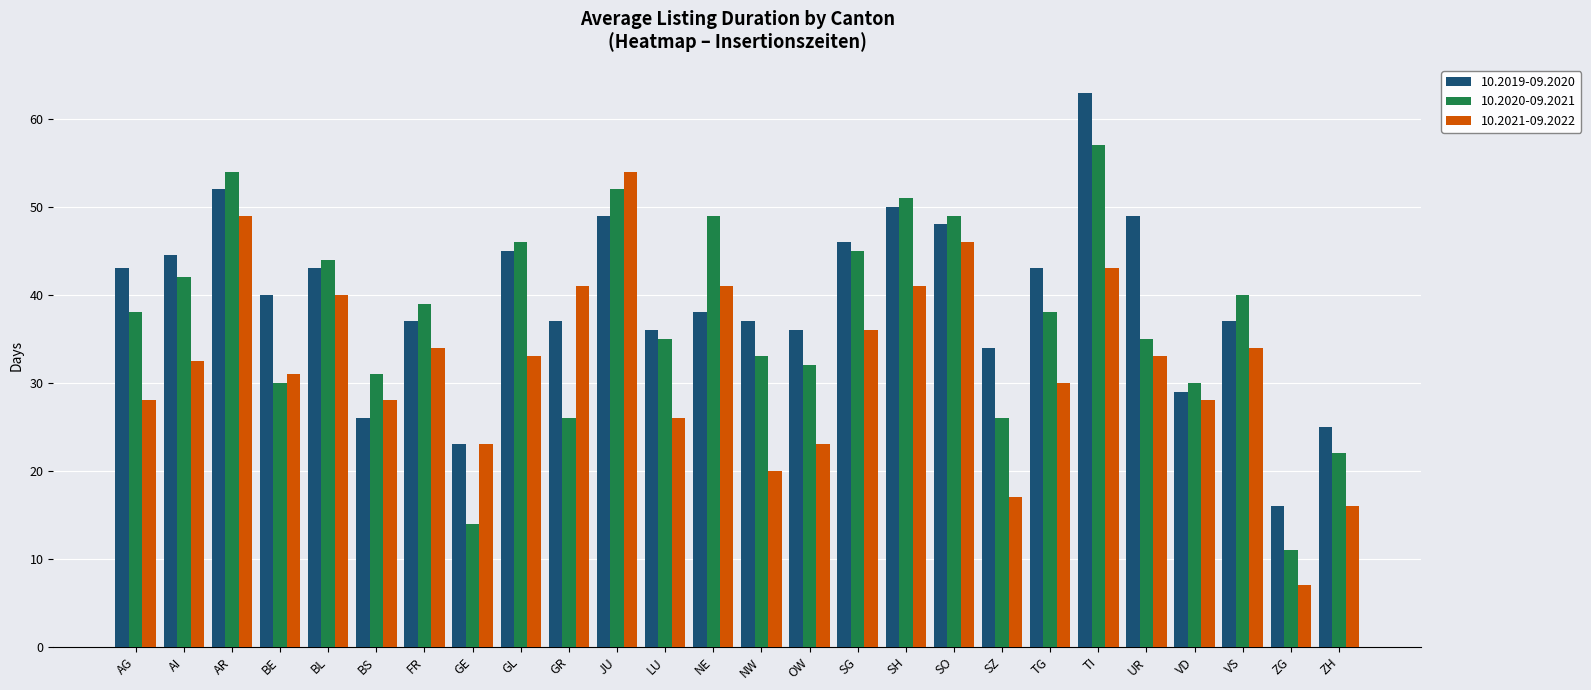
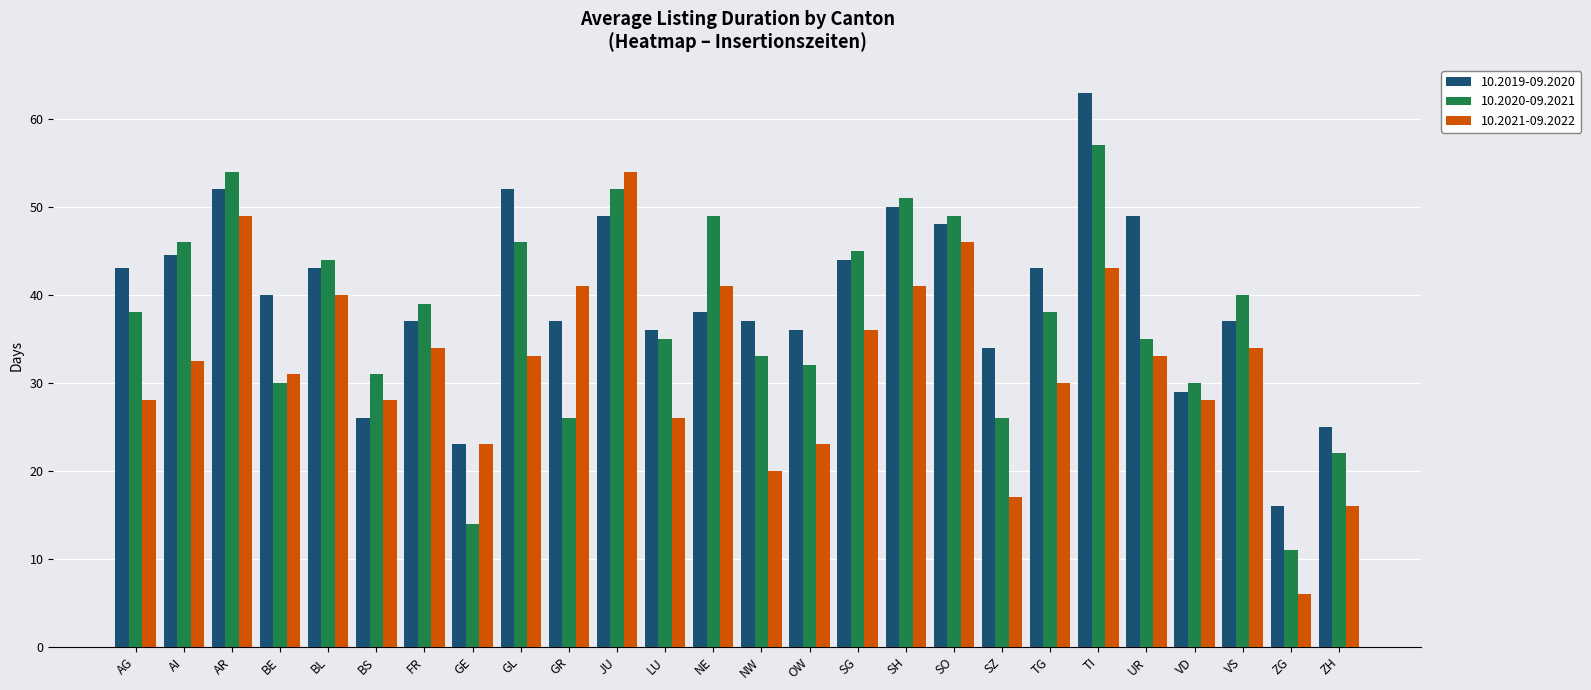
10.2020-09.2021, AI: 42 -> 46
10.2019-09.2020, GL: 45 -> 52
10.2019-09.2020, SG: 46 -> 44
10.2021-09.2022, ZG: 7 -> 6
